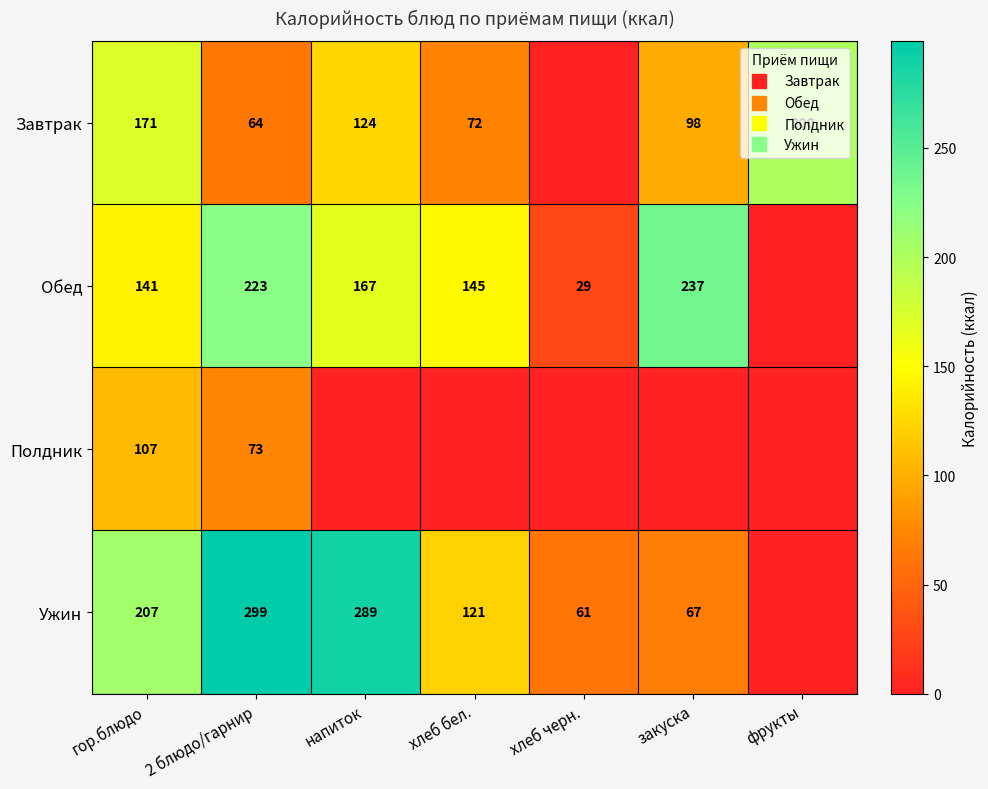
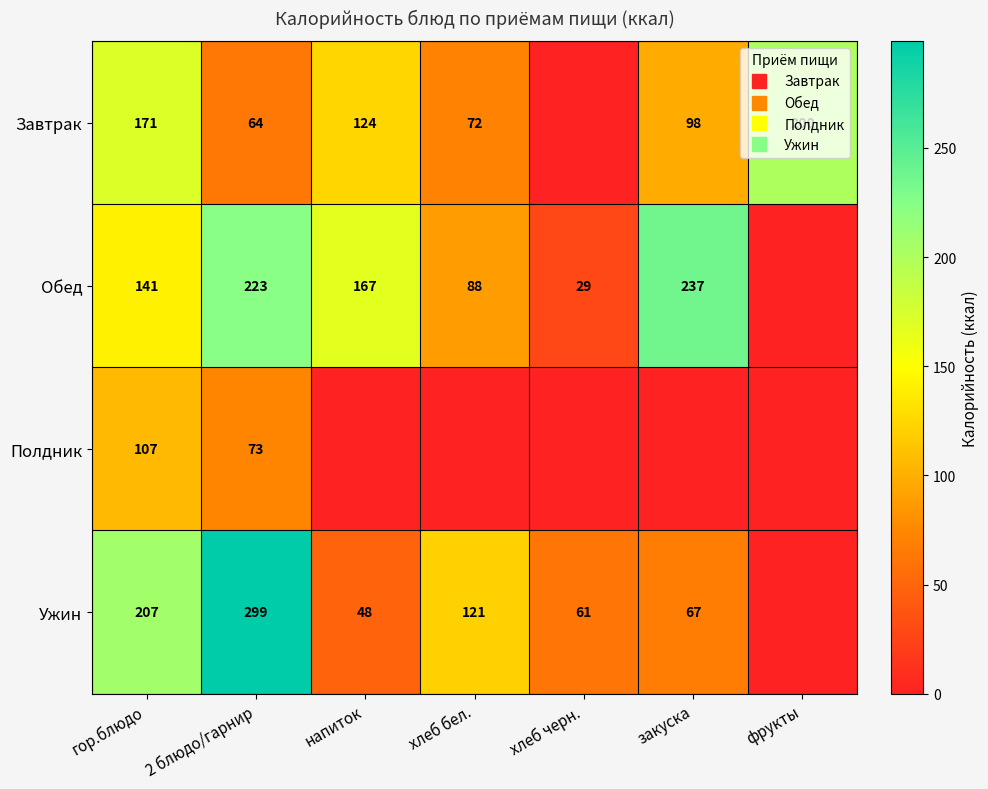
Обед, хлеб бел.: 145 -> 88
Ужин, напиток: 289 -> 48
